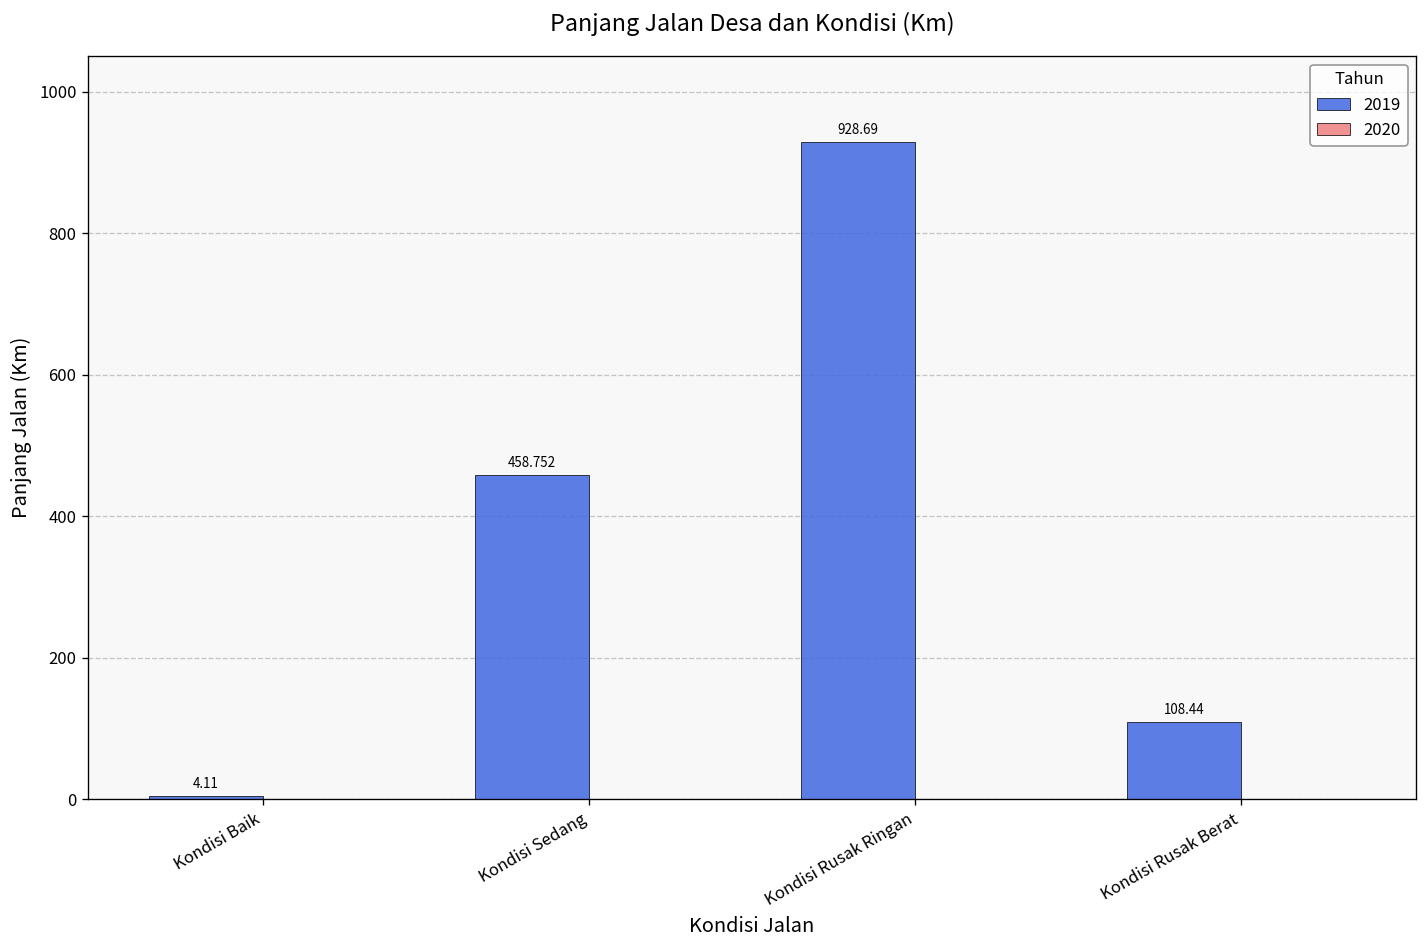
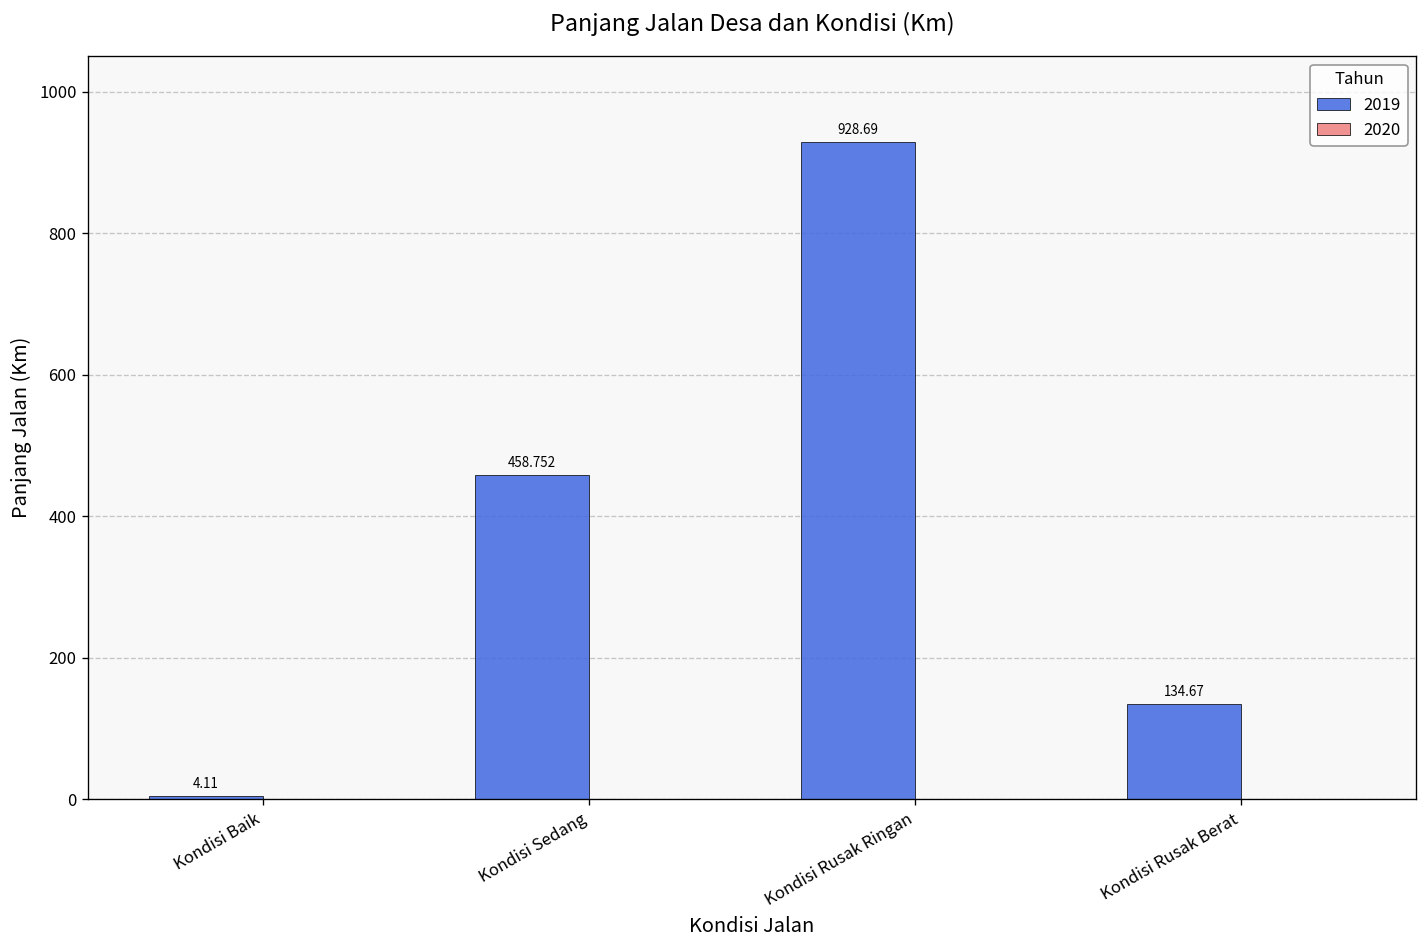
2019, Kondisi Rusak Berat: 108.44 -> 134.67
